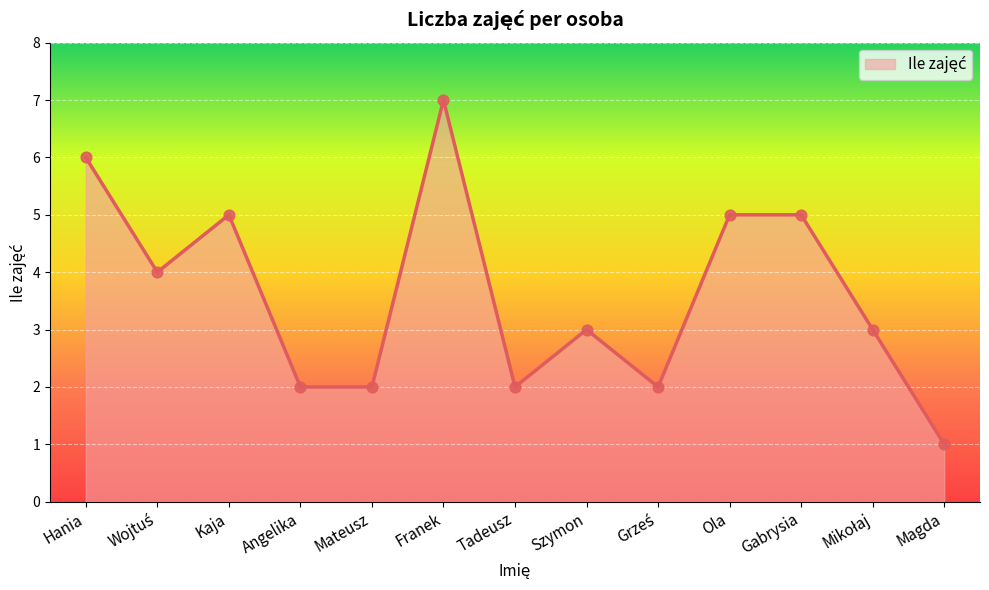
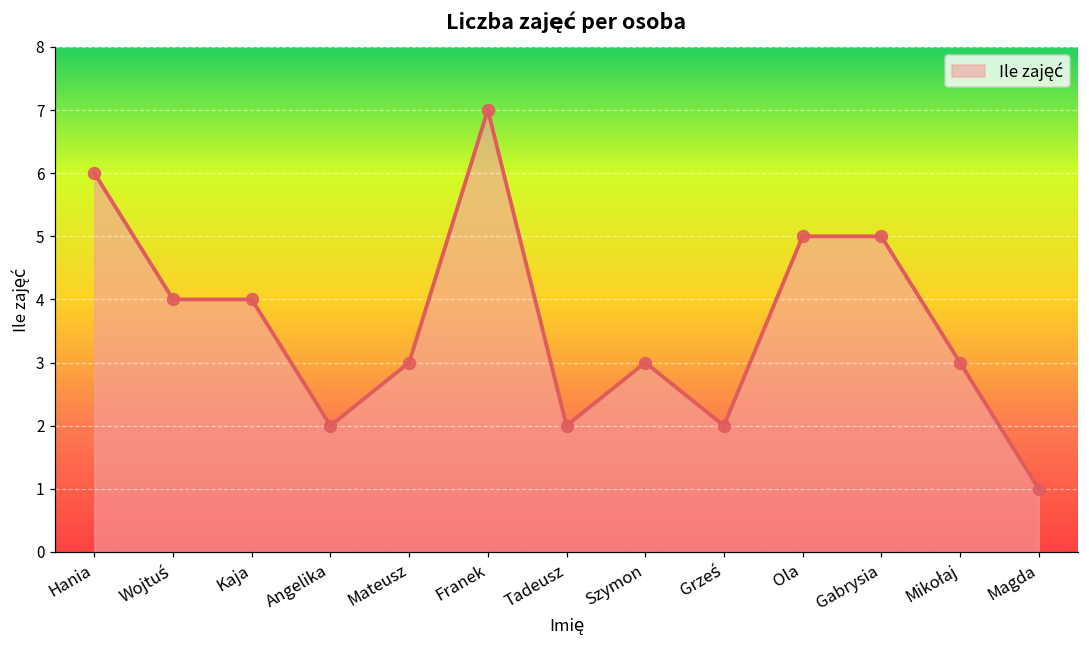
Kaja: 5 -> 4
Mateusz: 2 -> 3
